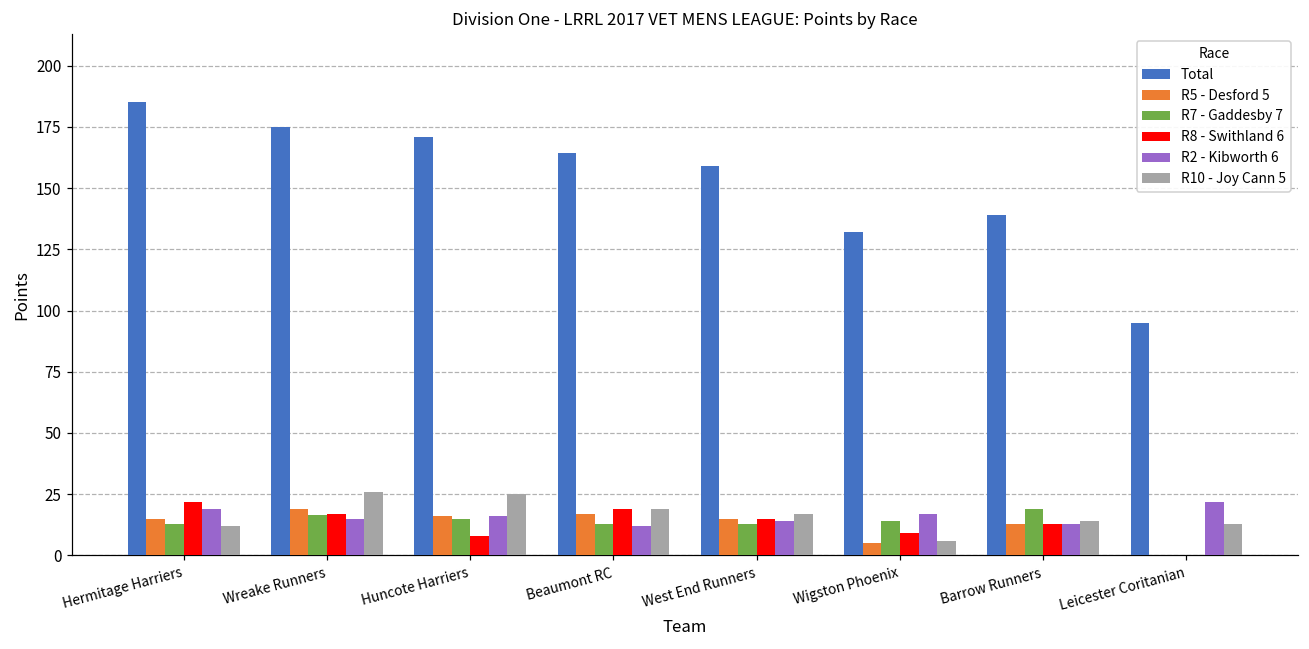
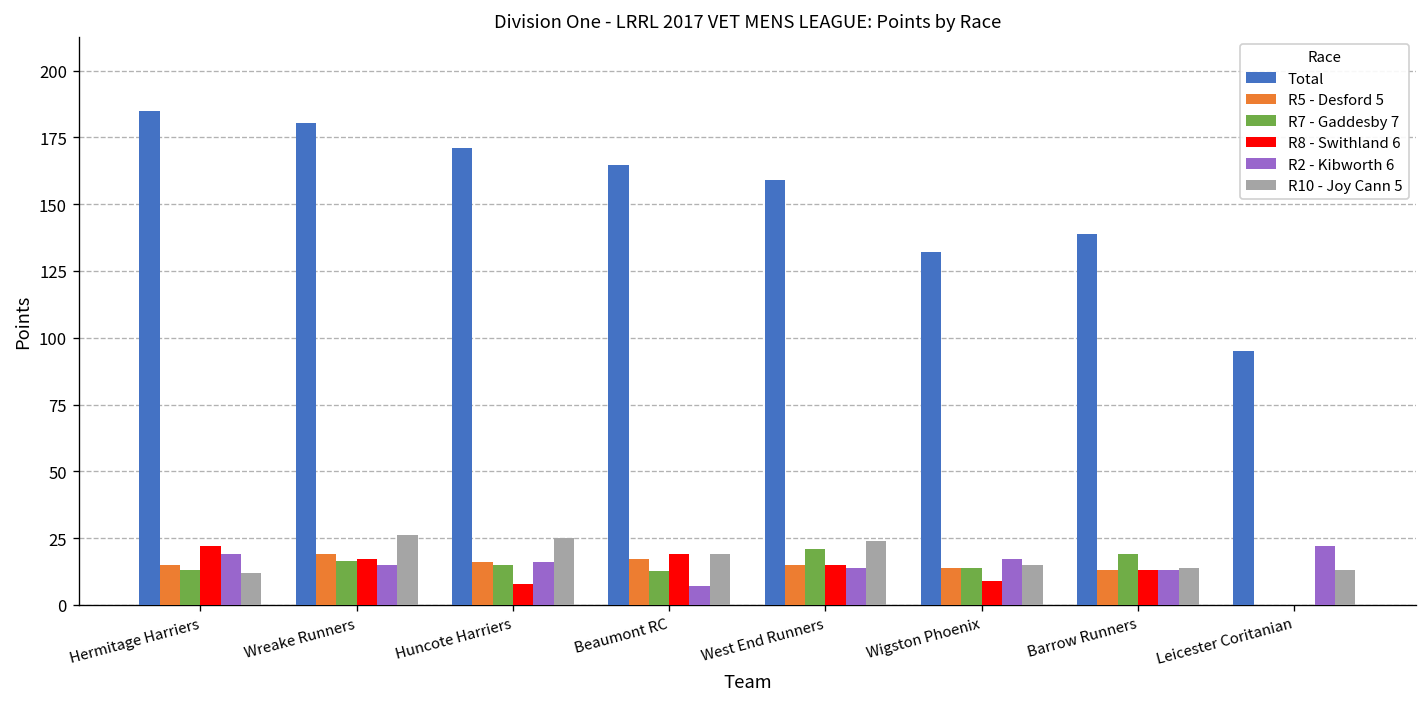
Total, Wreake Runners: 175 -> 181
R2 - Kibworth 6, Beaumont RC: 12 -> 7
R7 - Gaddesby 7, West End Runners: 13 -> 21
R10 - Joy Cann 5, West End Runners: 17 -> 24
R5 - Desford 5, Wigston Phoenix: 5 -> 14
R10 - Joy Cann 5, Wigston Phoenix: 6 -> 15
